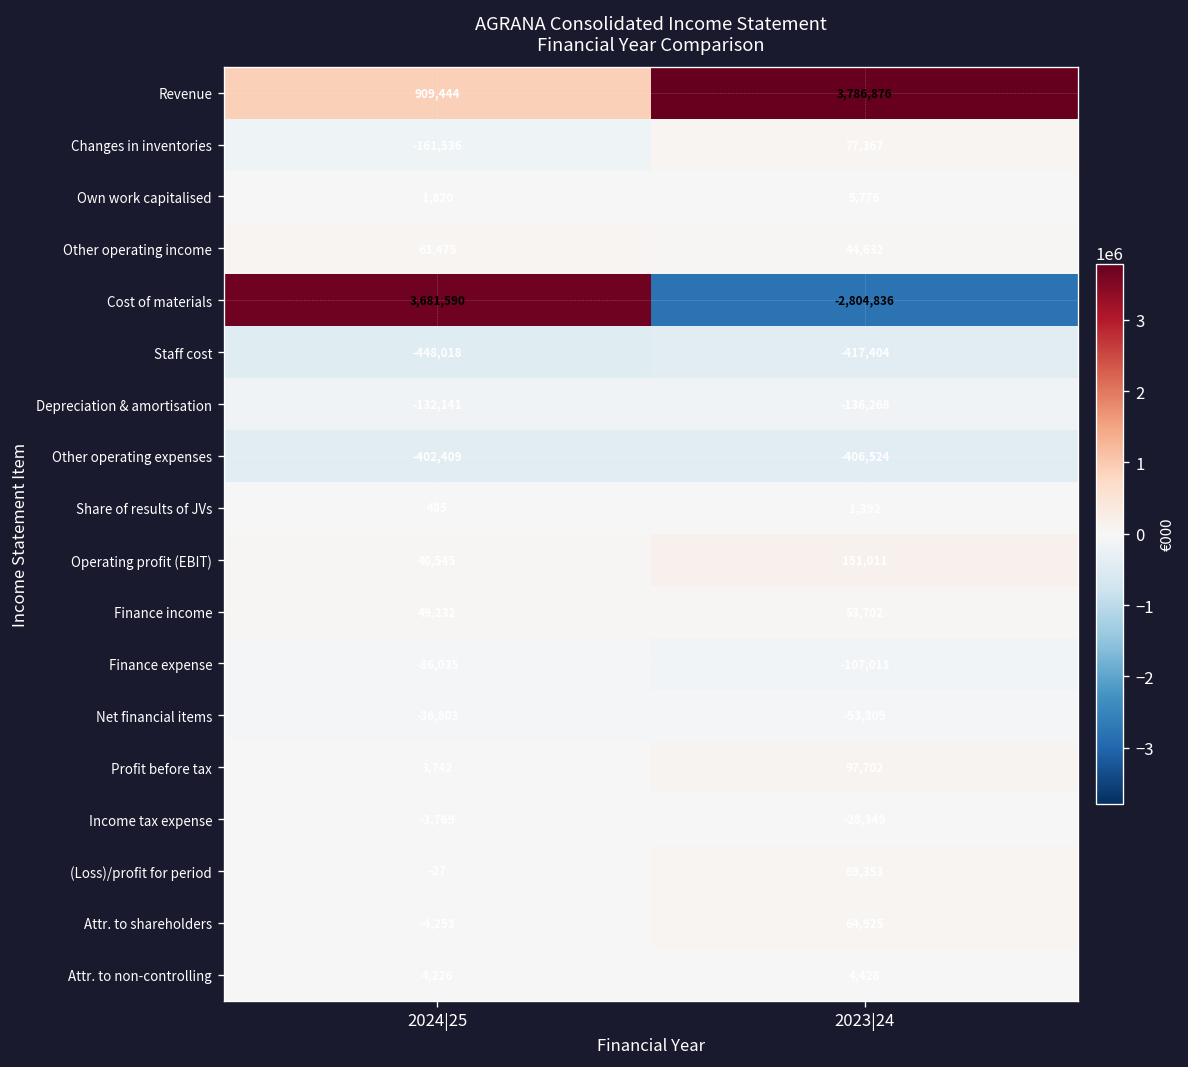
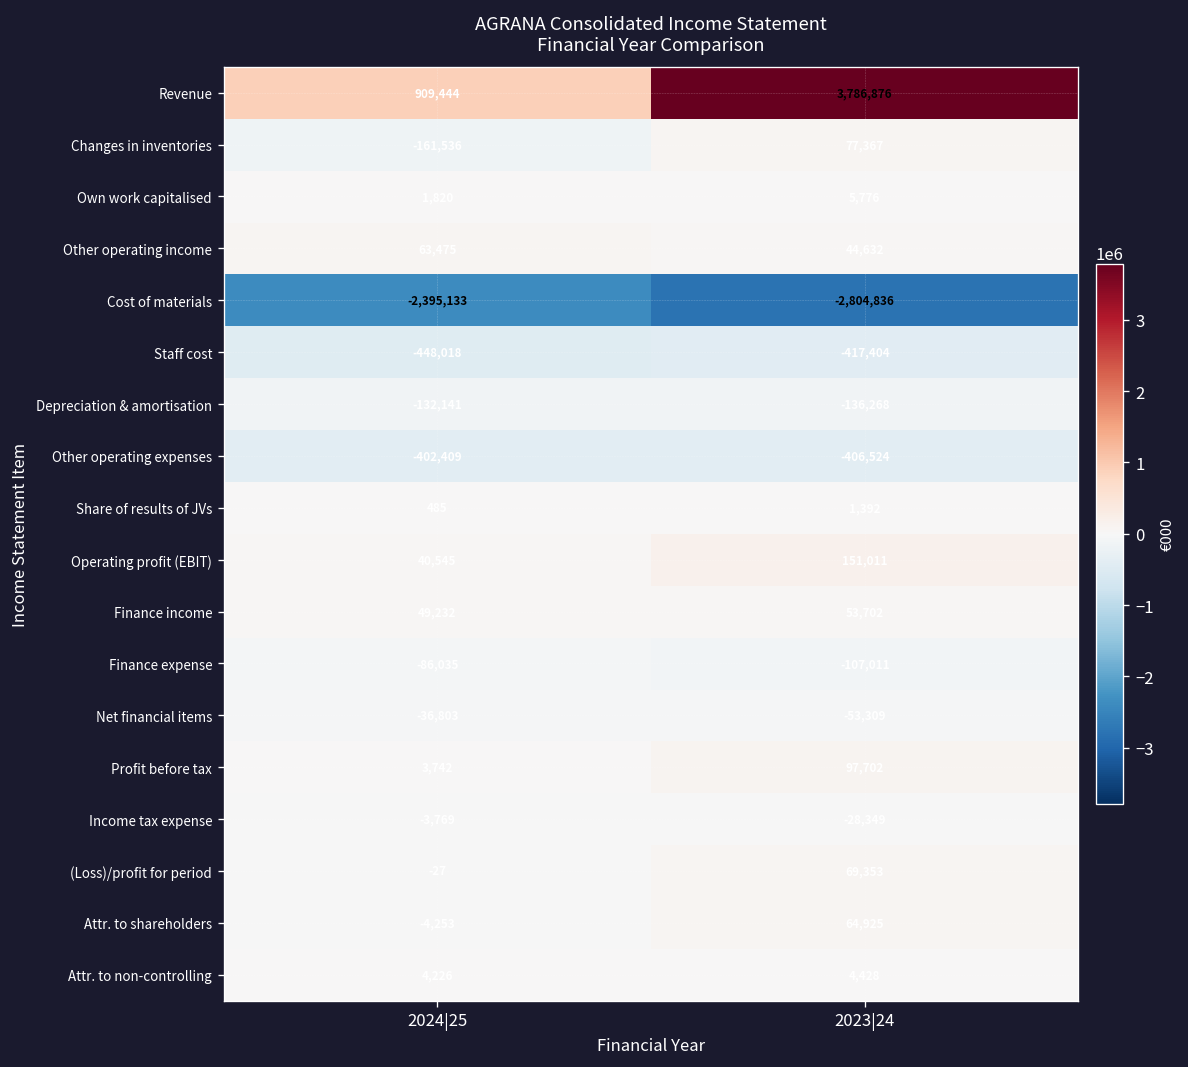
Cost of materials, 2024|25: 3,681,590 -> -2,395,133
